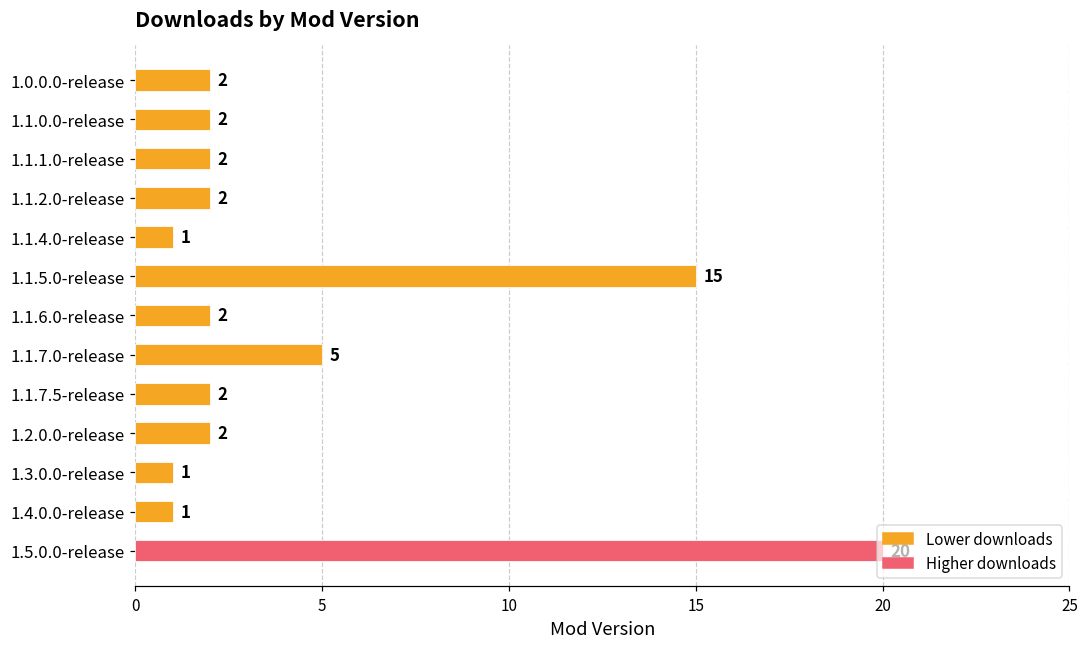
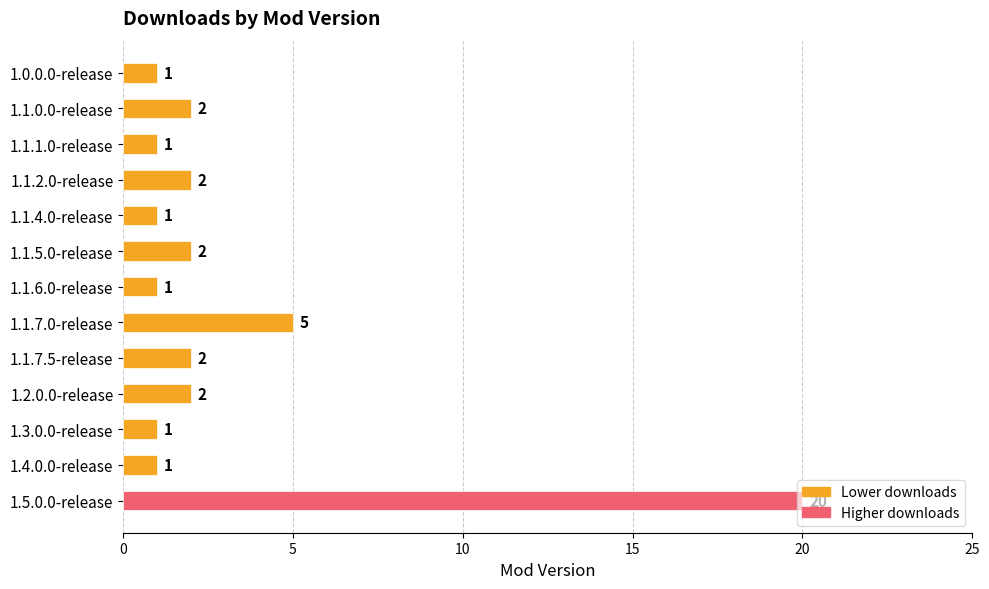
1.0.0.0-release: 2 -> 1
1.1.1.0-release: 2 -> 1
1.1.5.0-release: 15 -> 2
1.1.6.0-release: 2 -> 1
